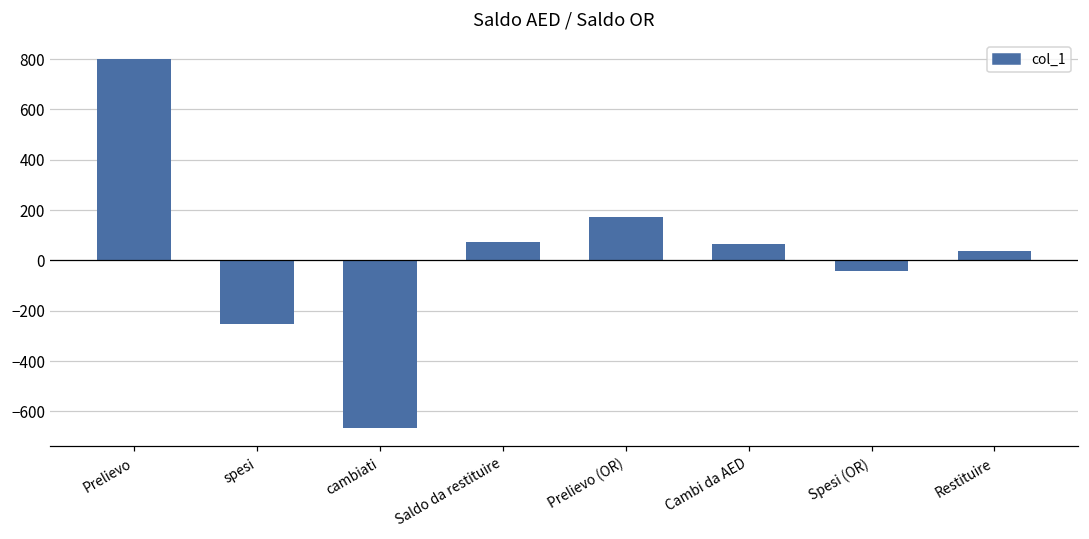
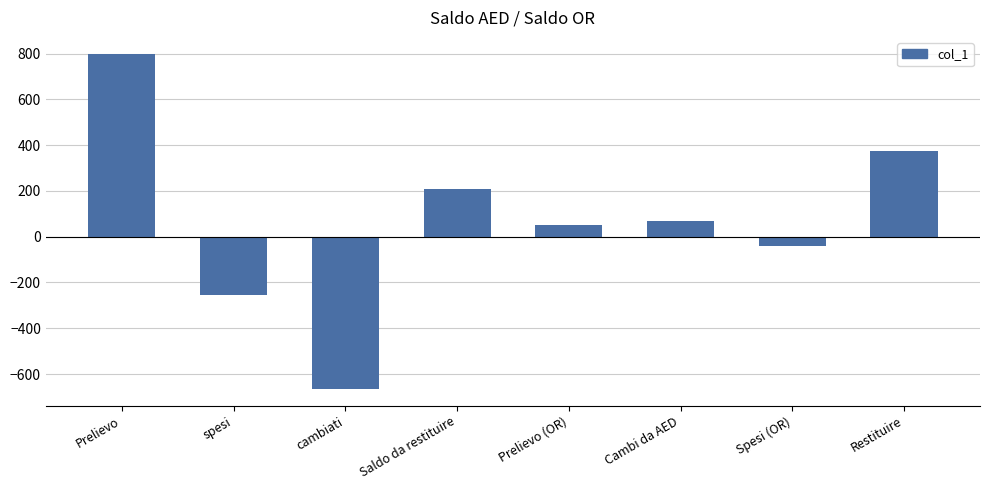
Saldo da restituire: 80 -> 210
Prelievo (OR): 170 -> 50
Restituire: 40 -> 380
